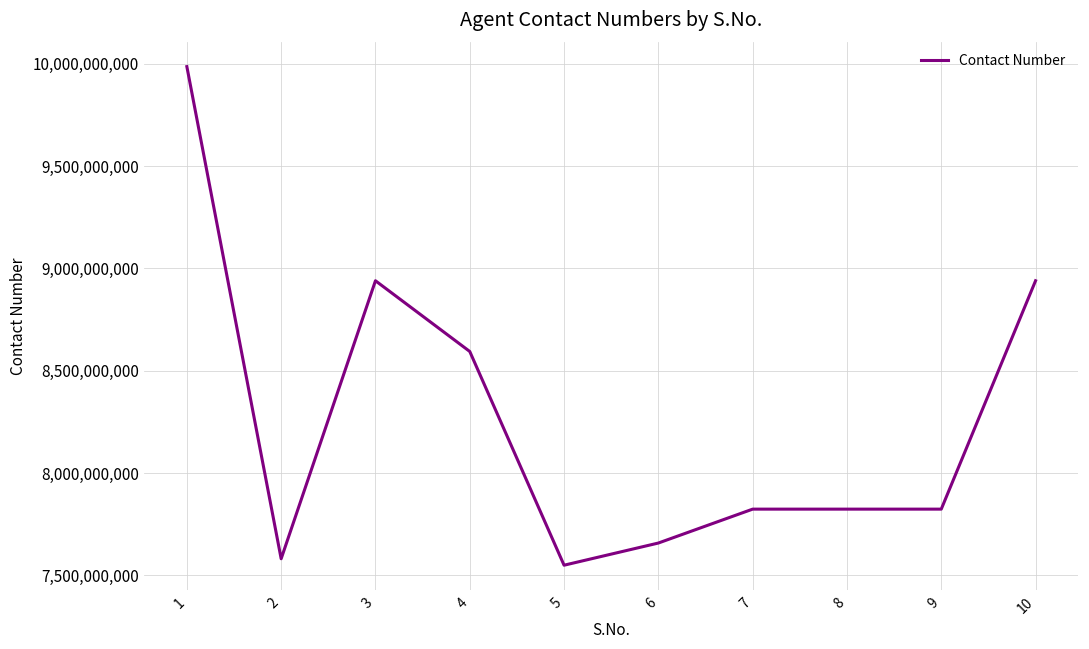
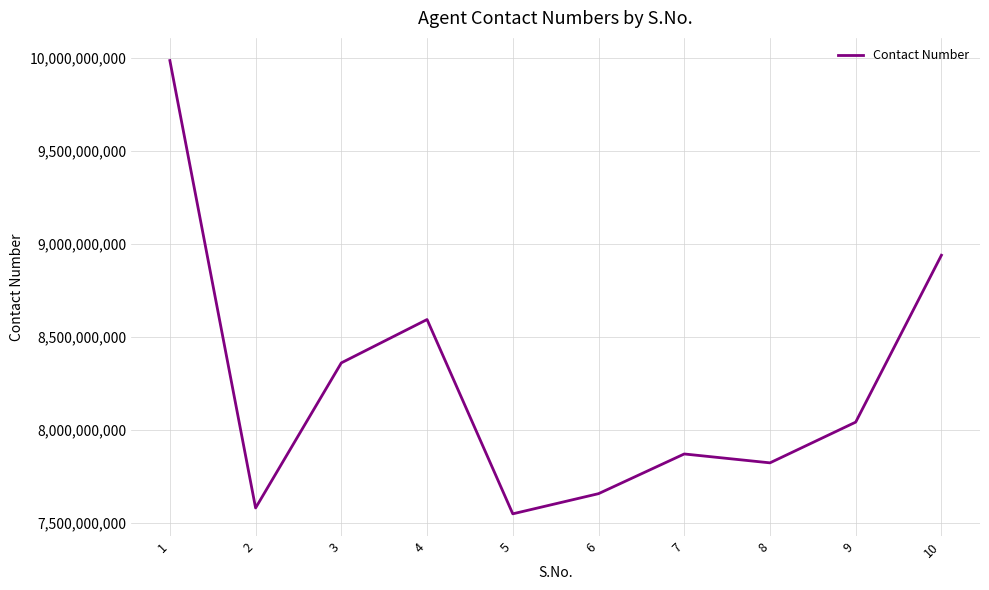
3: 8,940,000,000 -> 8,360,000,000
7: 7,820,000,000 -> 7,870,000,000
9: 7,820,000,000 -> 8,040,000,000
